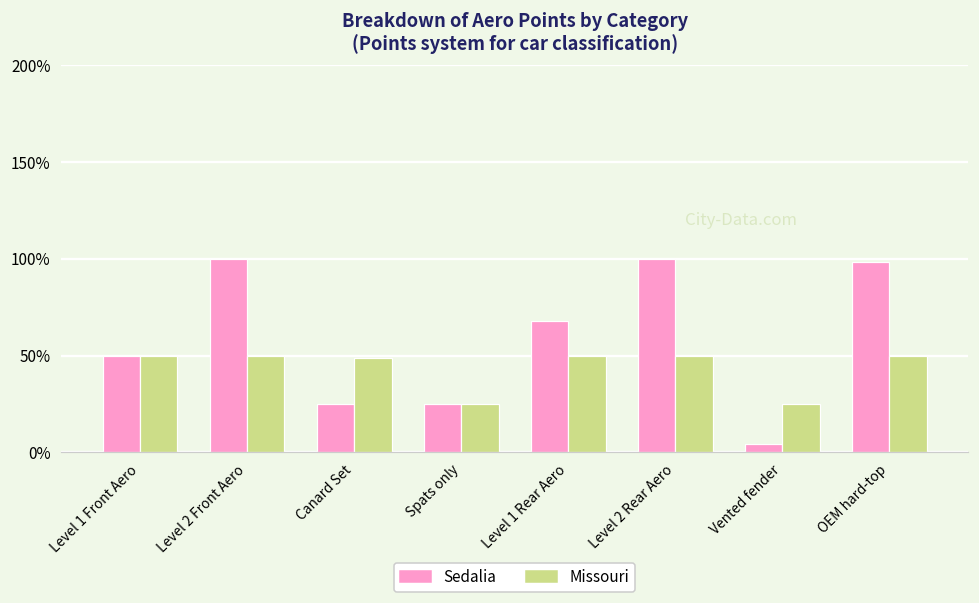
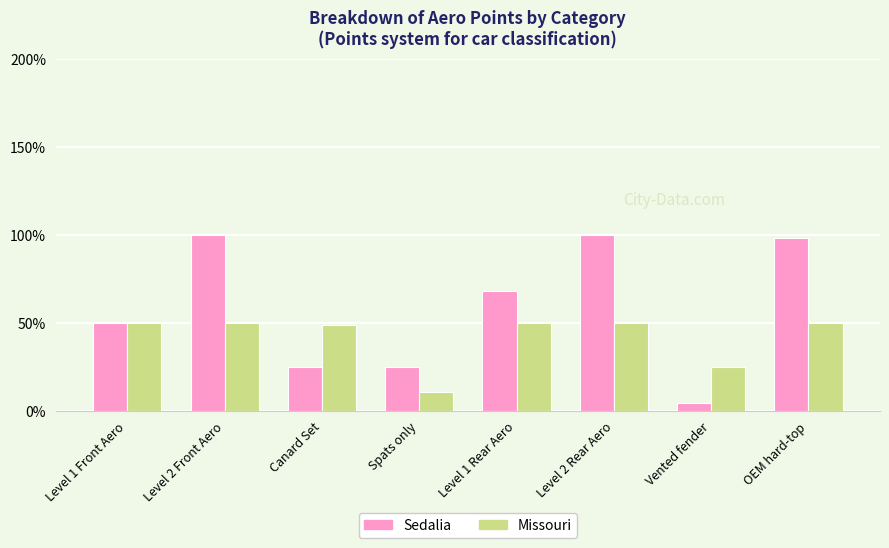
Missouri, Spats only: 25% -> 11%
